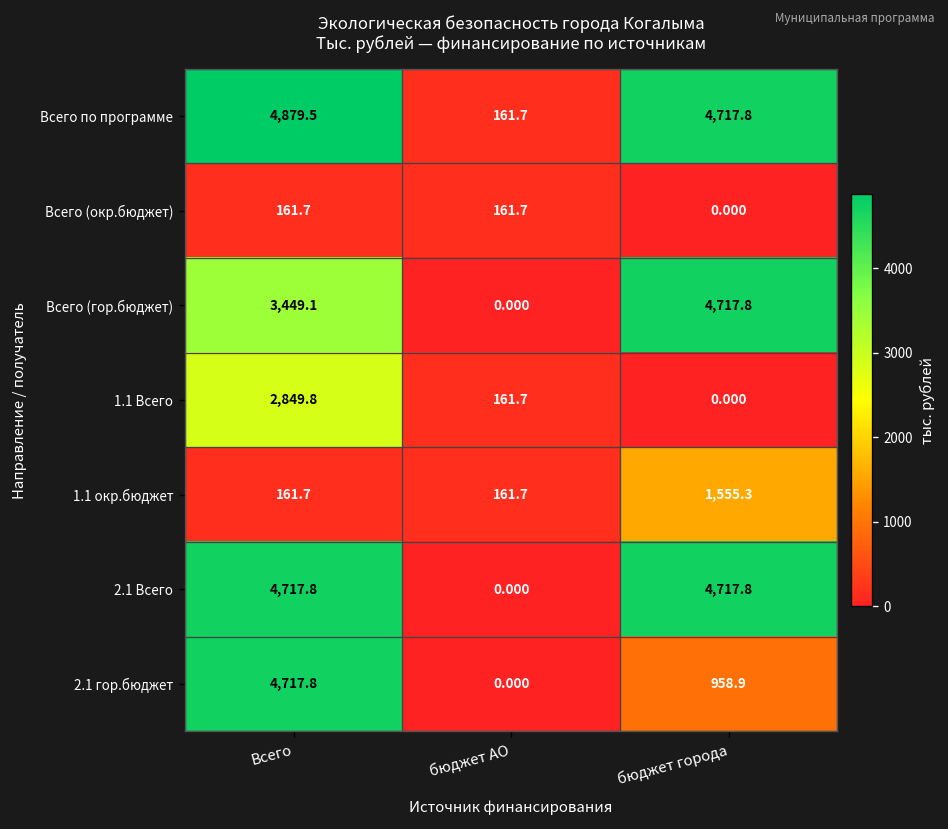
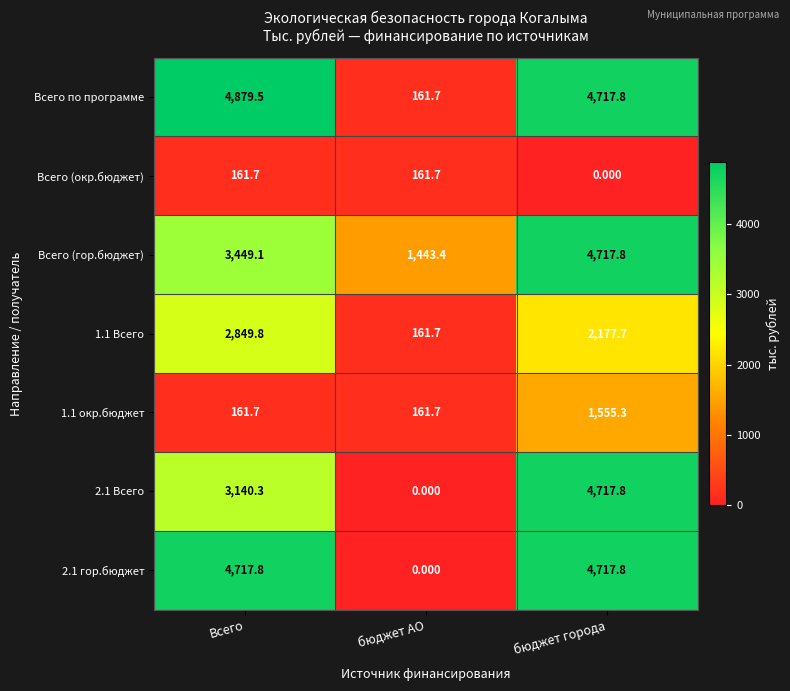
Всего (гор.бюджет), бюджет АО: 0.000 -> 1,443.4
1.1 Всего, бюджет города: 0.000 -> 2,177.7
2.1 Всего, Всего: 4,717.8 -> 3,140.3
2.1 гор.бюджет, бюджет города: 958.9 -> 4,717.8
